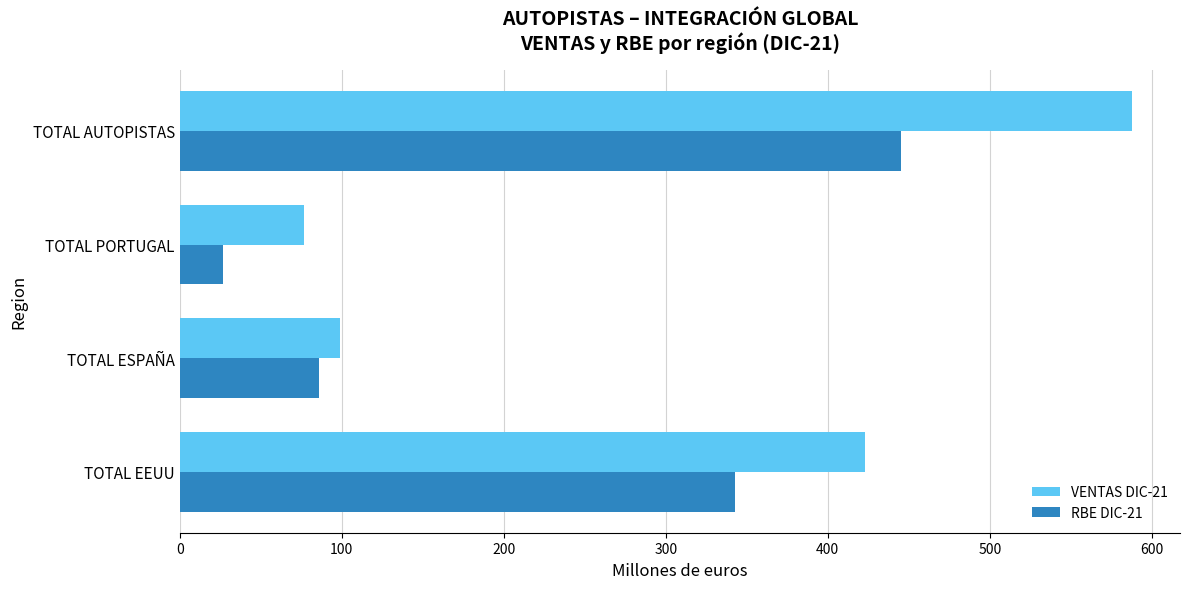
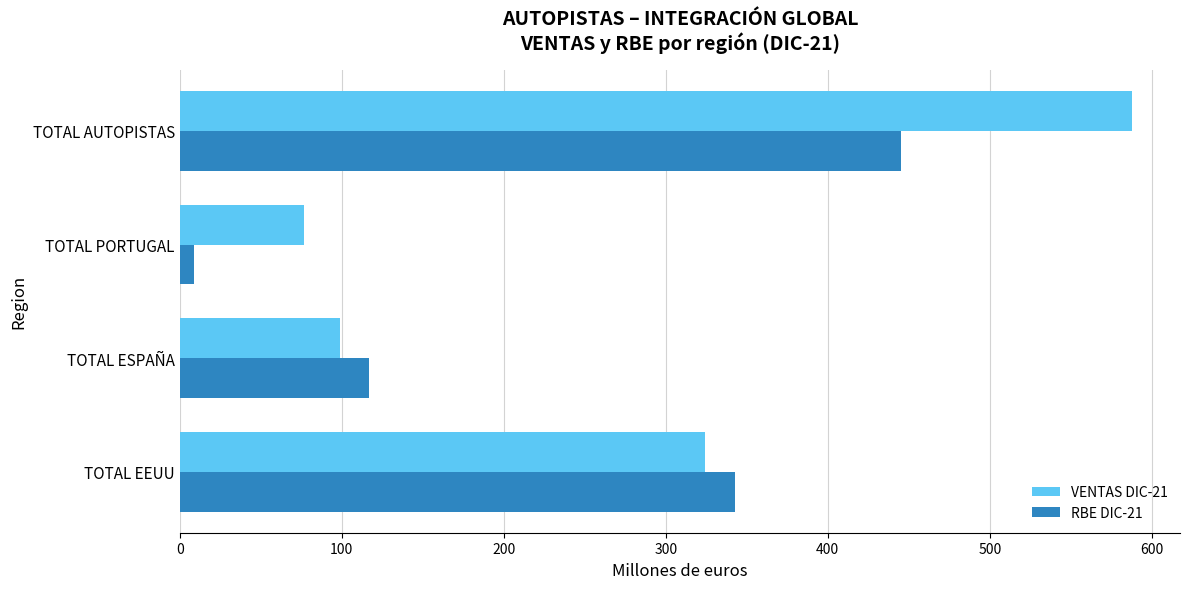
RBE DIC-21, TOTAL PORTUGAL: 27 -> 9
RBE DIC-21, TOTAL ESPAÑA: 86 -> 117
VENTAS DIC-21, TOTAL EEUU: 423 -> 324
